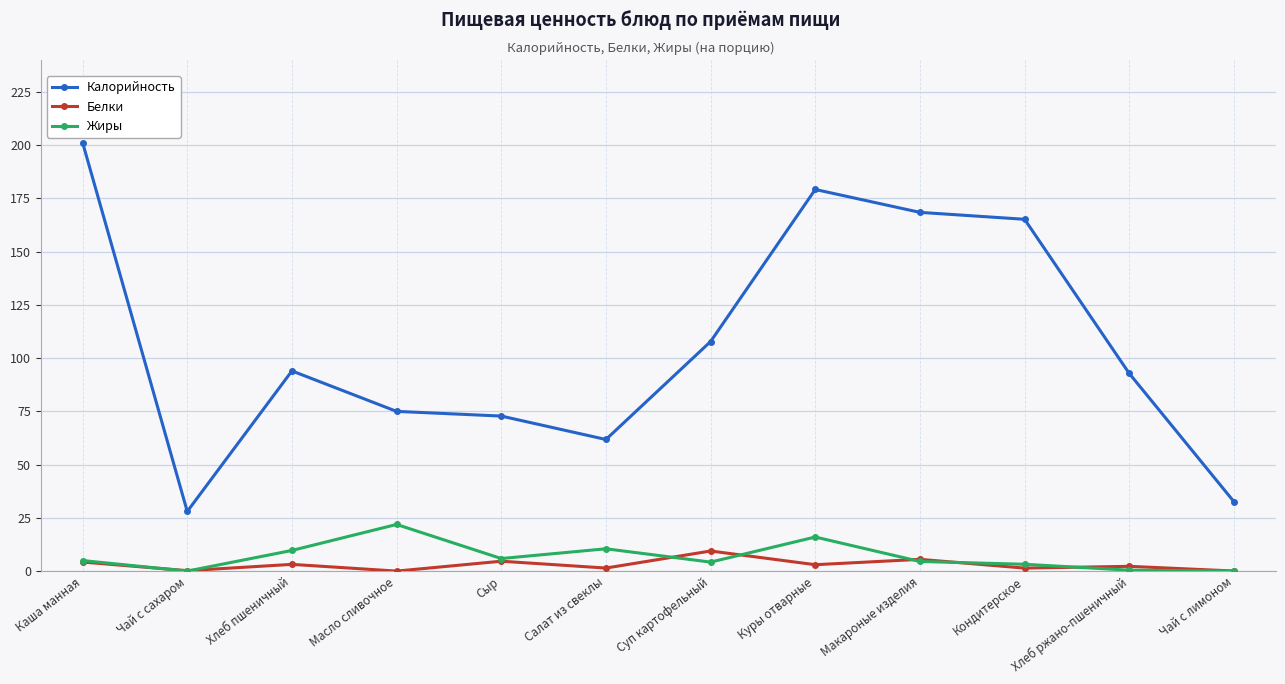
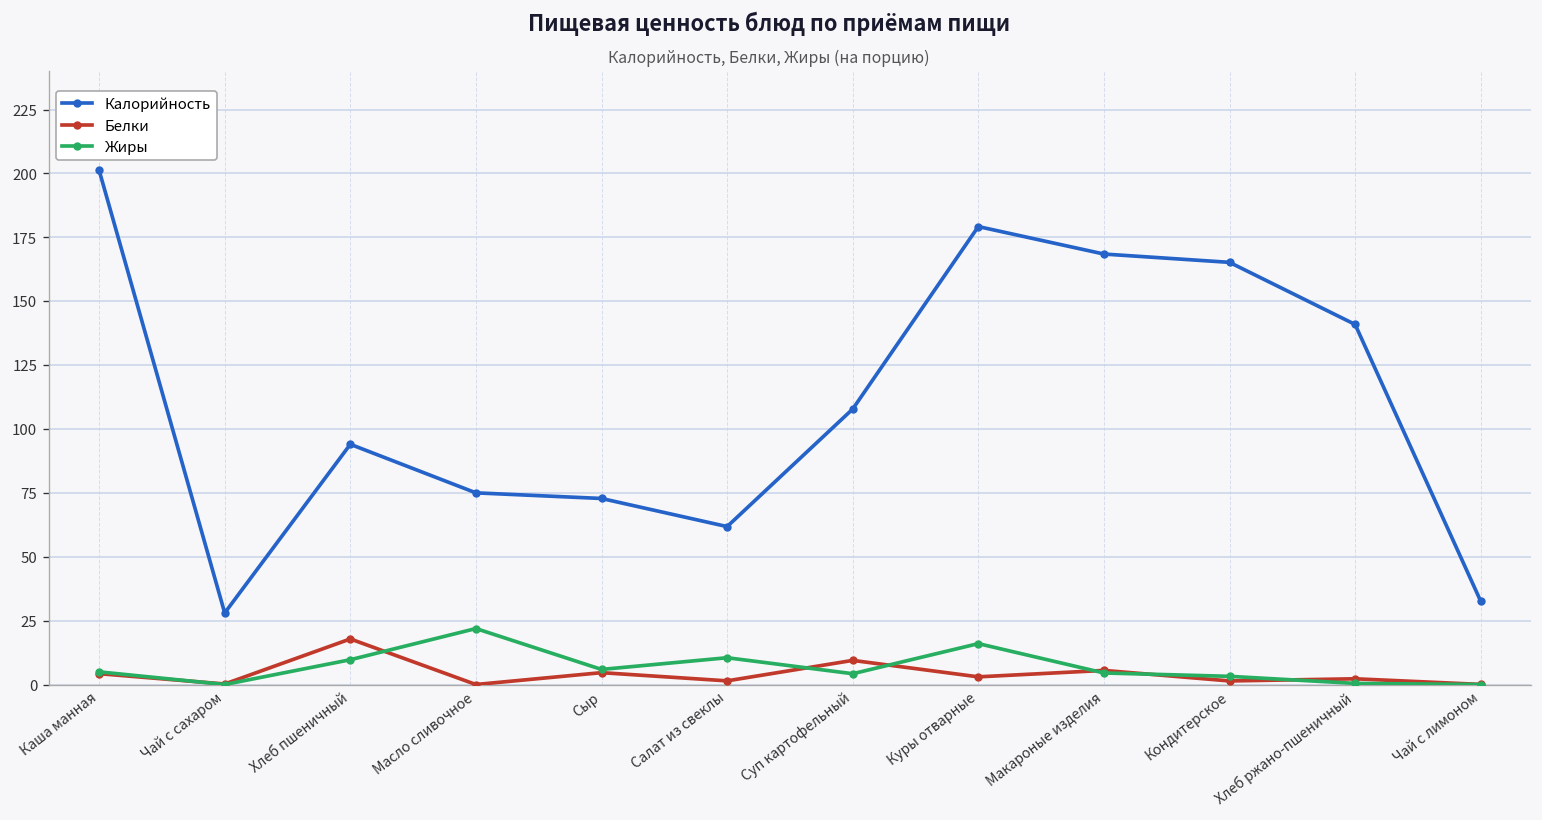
Белки, Хлеб пшеничный: 3 -> 18
Калорийность, Хлеб ржано-пшеничный: 93 -> 141
